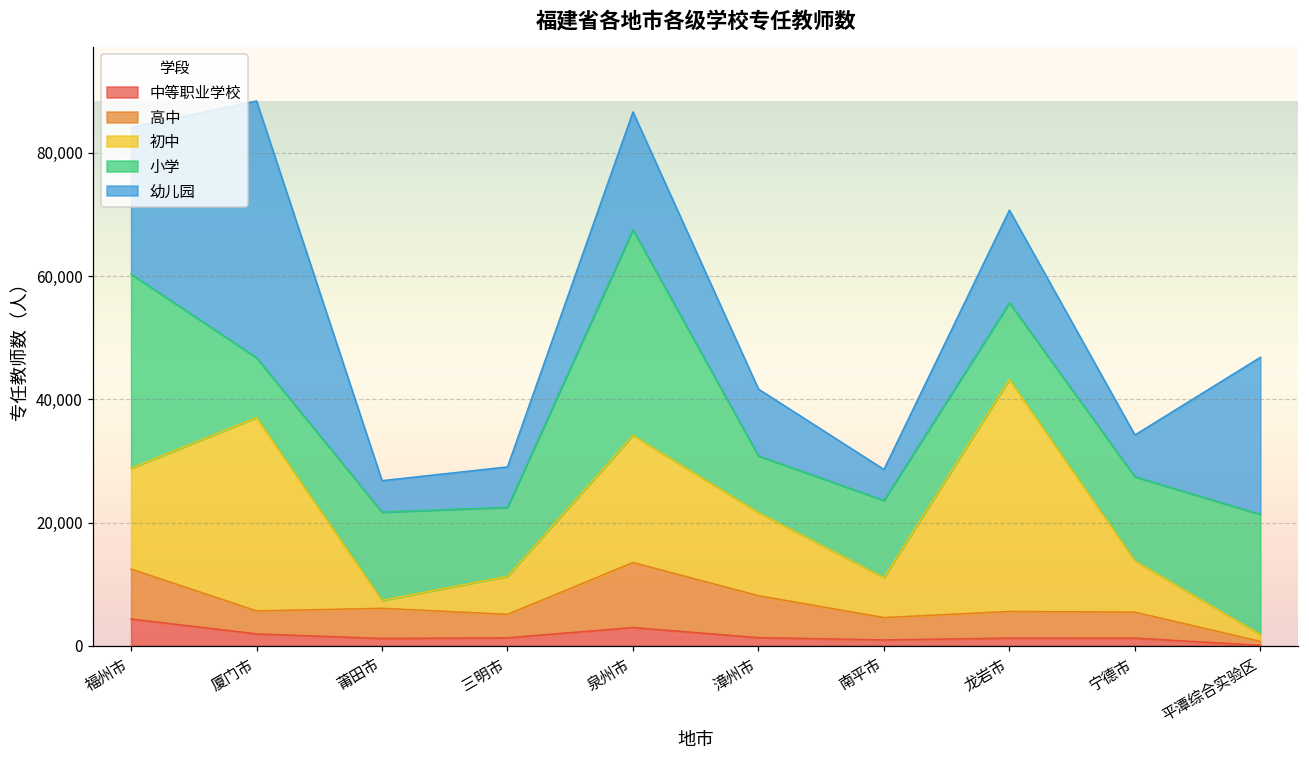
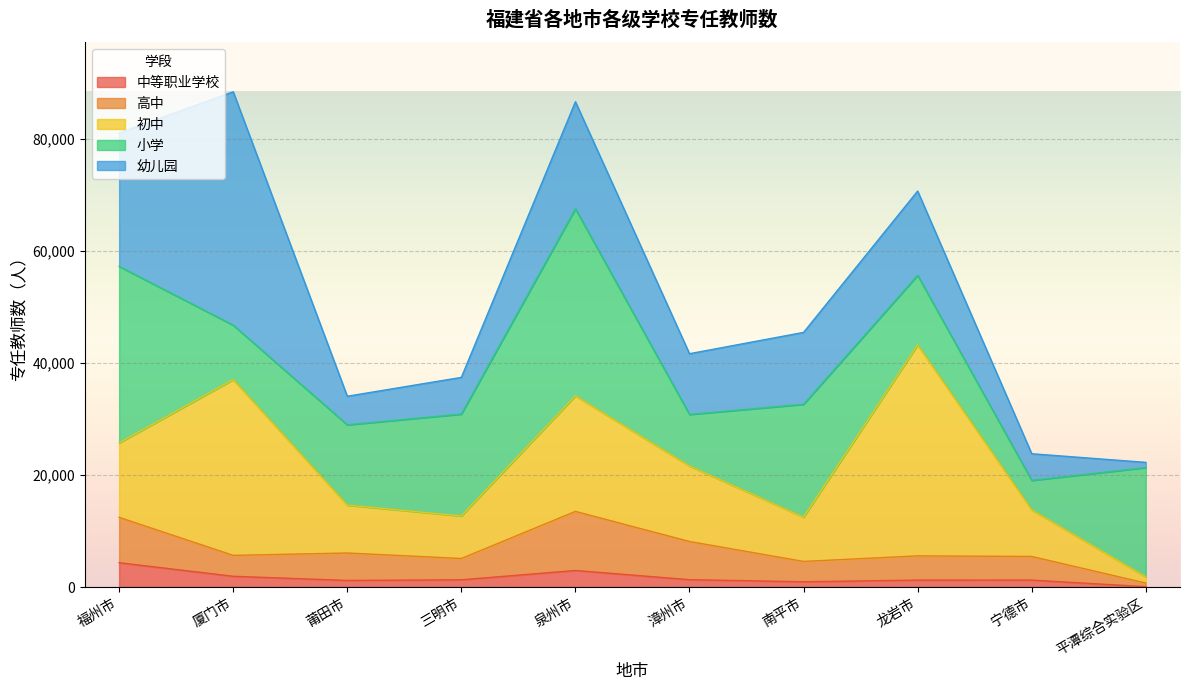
初中, 福州市: 16,000 -> 13,000
初中, 莆田市: 1,000 -> 9,000
初中, 三明市: 6,000 -> 8,000
小学, 三明市: 11,000 -> 18,000
初中, 南平市: 6,000 -> 8,000
小学, 南平市: 13,000 -> 20,000
幼儿园, 南平市: 5,000 -> 13,000
小学, 宁德市: 14,000 -> 5,000
幼儿园, 宁德市: 7,000 -> 5,000
幼儿园, 平潭综合实验区: 25,000 -> 1,000
